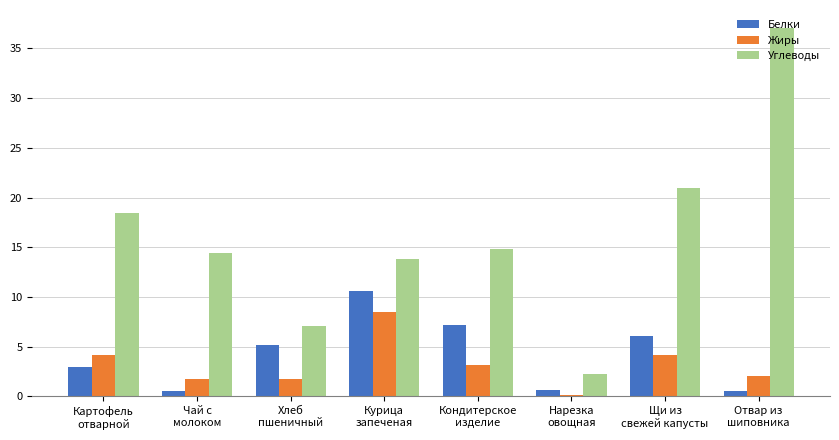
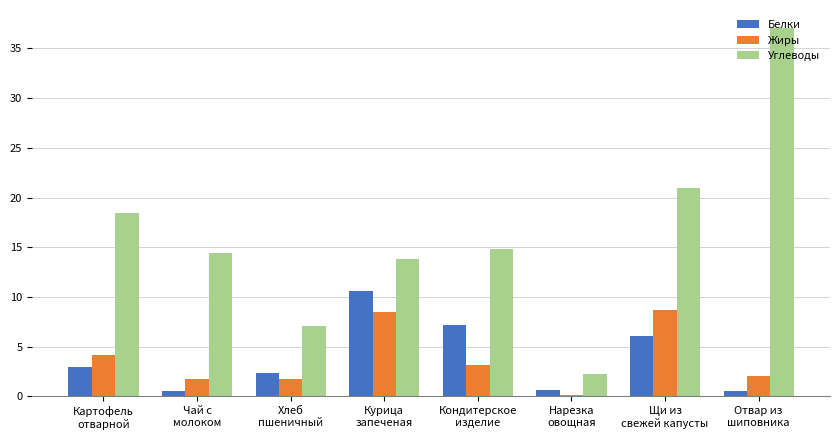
Белки, Хлеб пшеничный: 5 -> 2
Жиры, Щи из свежей капусты: 4 -> 9
